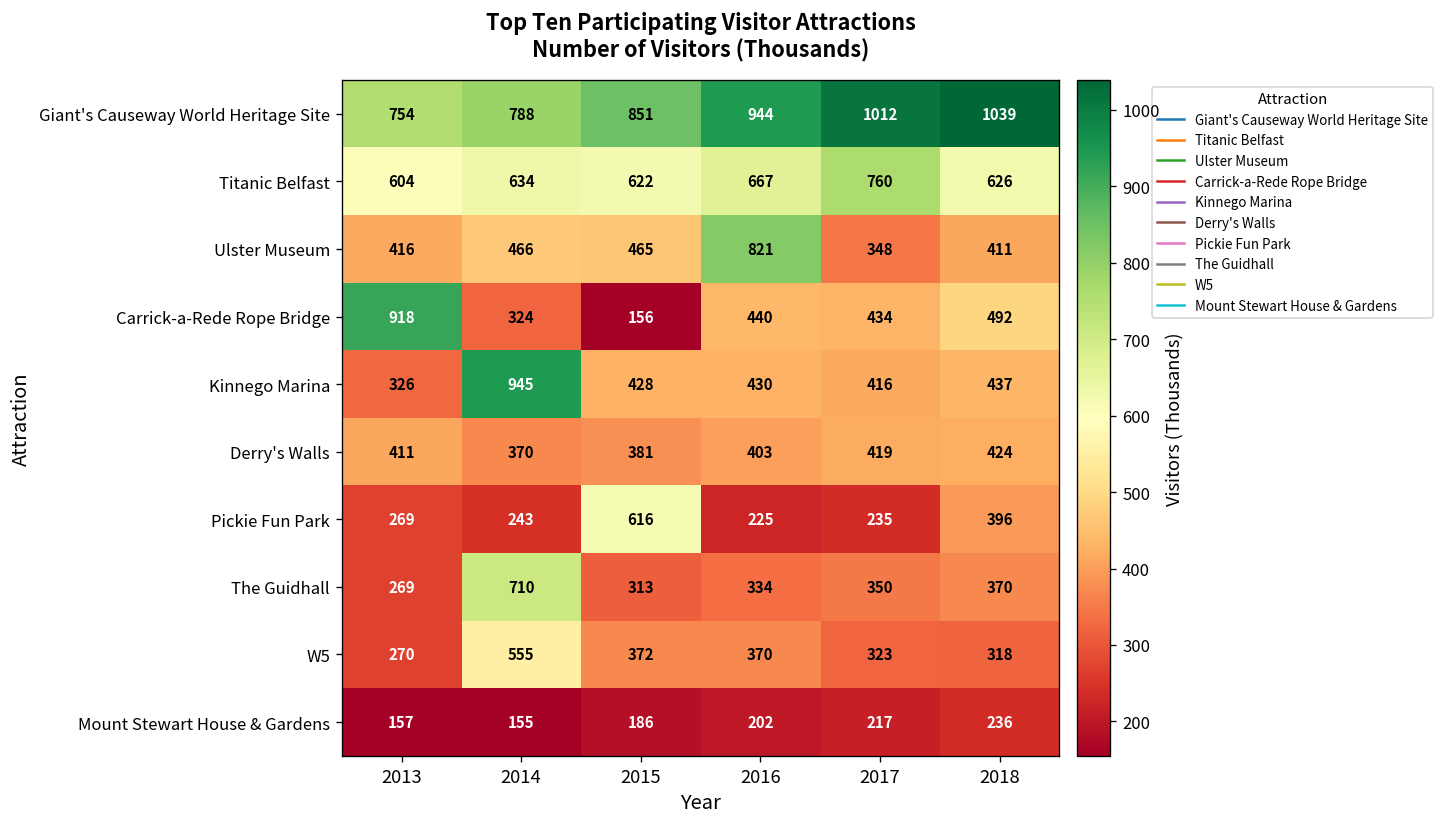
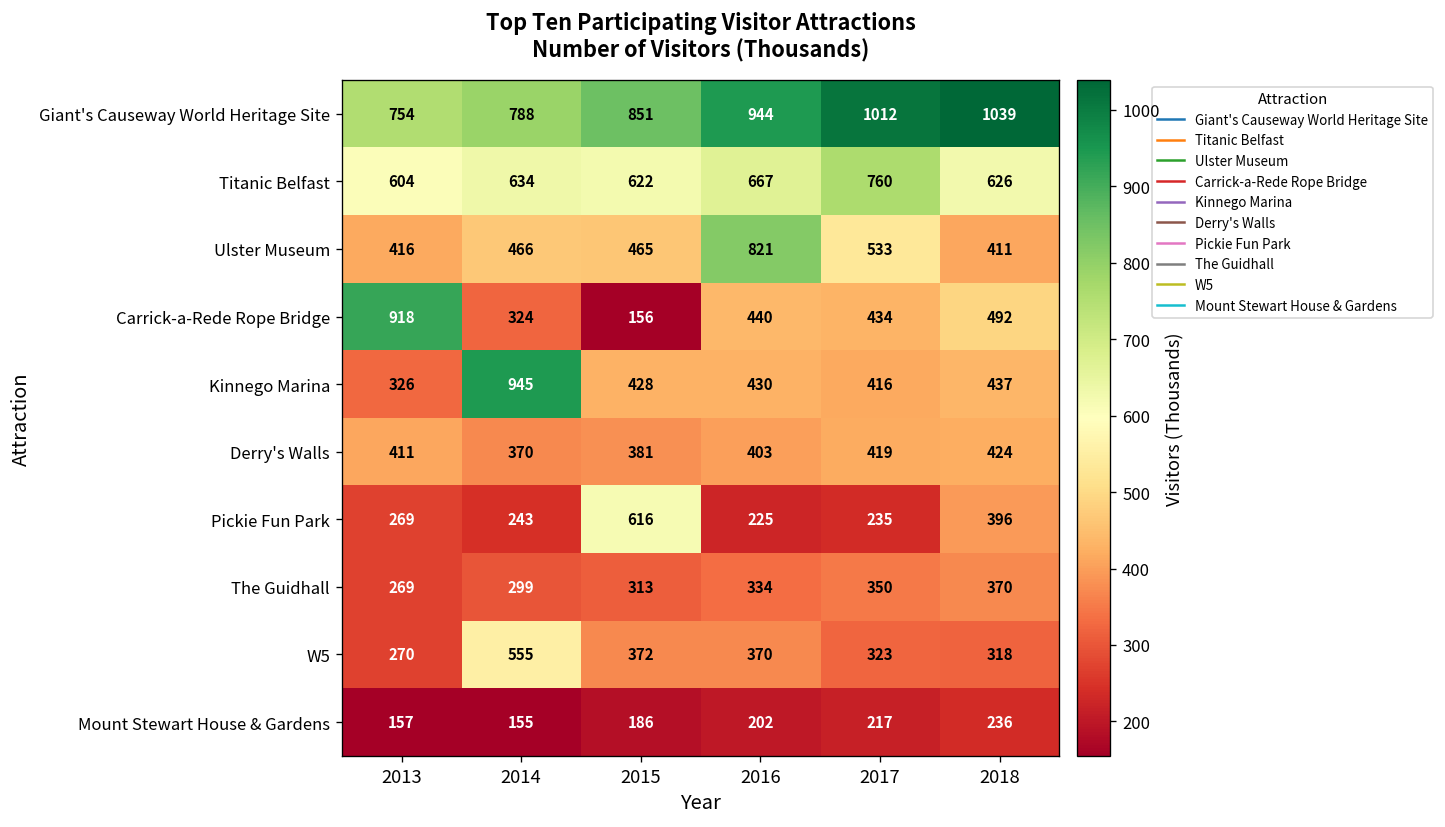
Ulster Museum, 2017: 348 -> 533
The Guidhall, 2014: 710 -> 299
